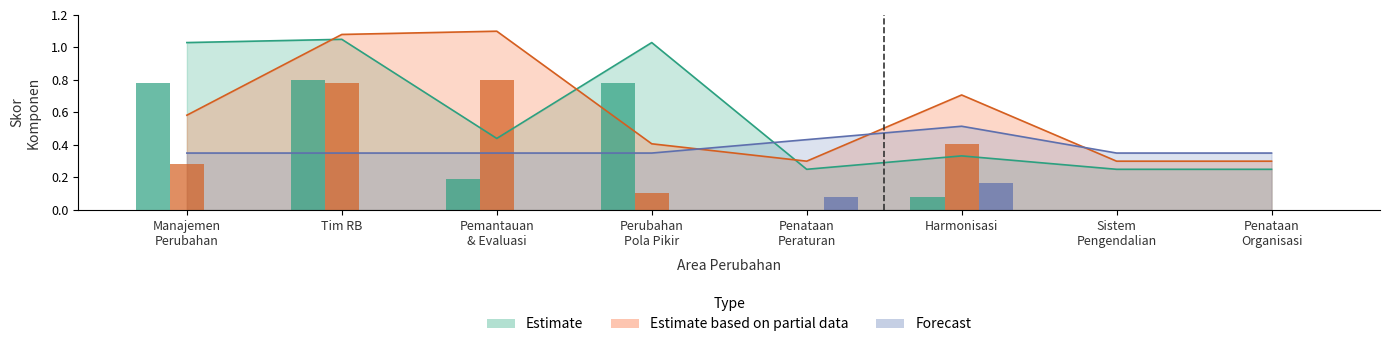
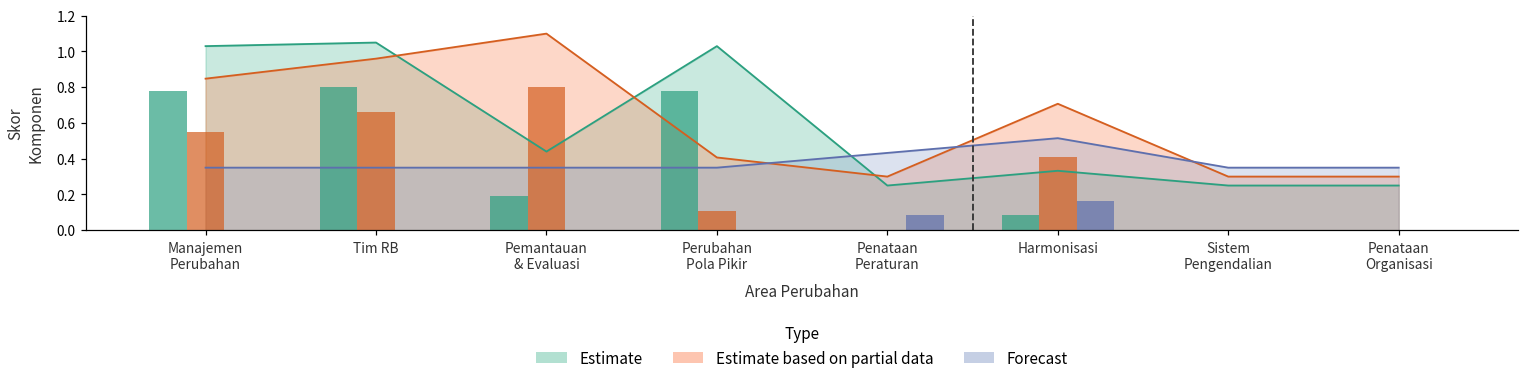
Estimate based on partial data, Manajemen Perubahan: 0.58 -> 0.85
Estimate based on partial data, Tim RB: 1.08 -> 0.96
